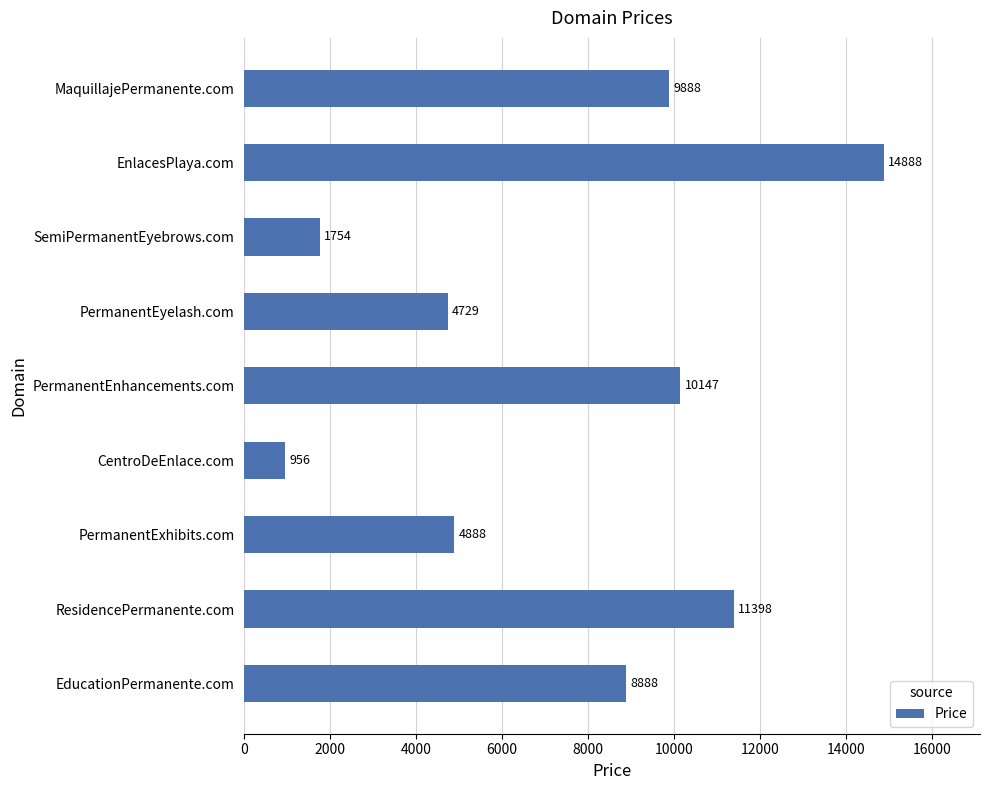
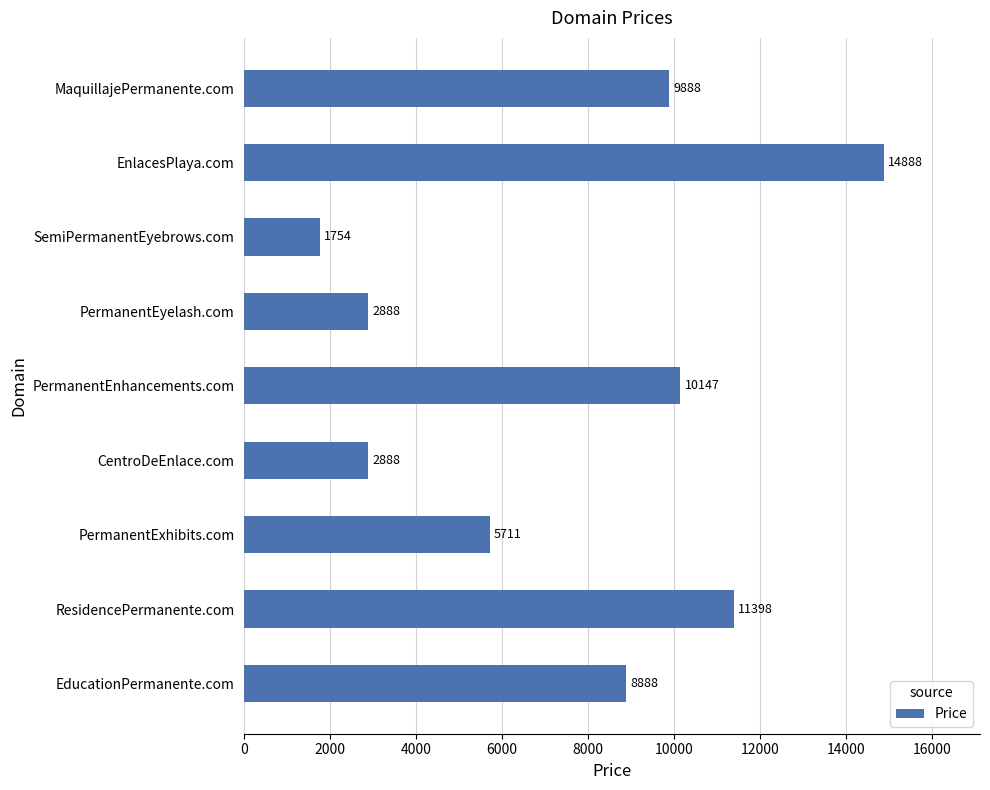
PermanentEyelash.com: 4729 -> 2888
CentroDeEnlace.com: 956 -> 2888
PermanentExhibits.com: 4888 -> 5711
